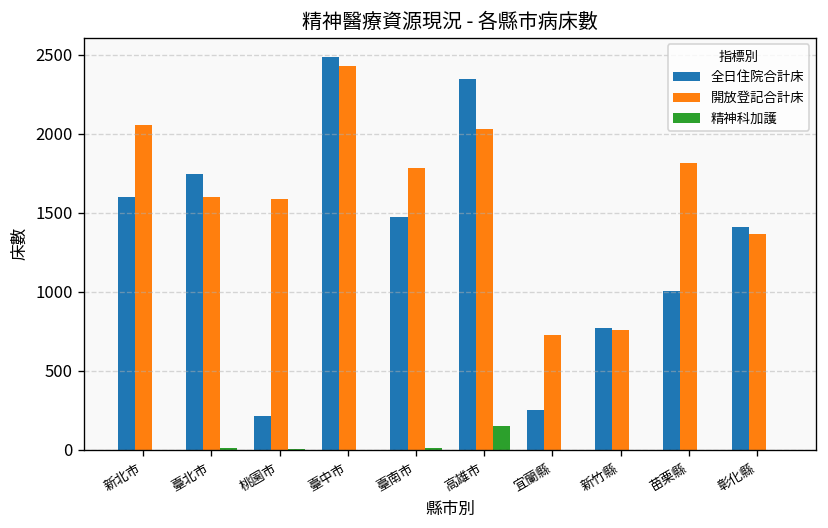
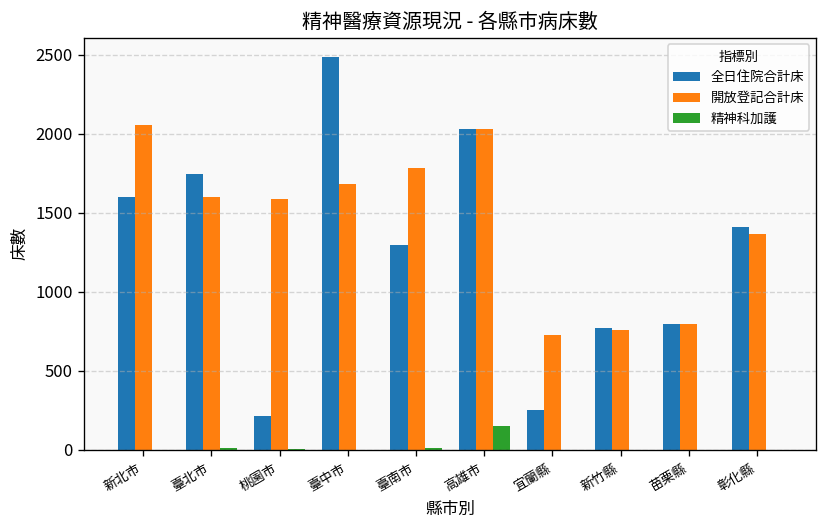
開放登記合計床, 臺中市: 2430 -> 1680
全日住院合計床, 臺南市: 1470 -> 1300
全日住院合計床, 高雄市: 2350 -> 2030
全日住院合計床, 苗栗縣: 1010 -> 800
開放登記合計床, 苗栗縣: 1810 -> 800
